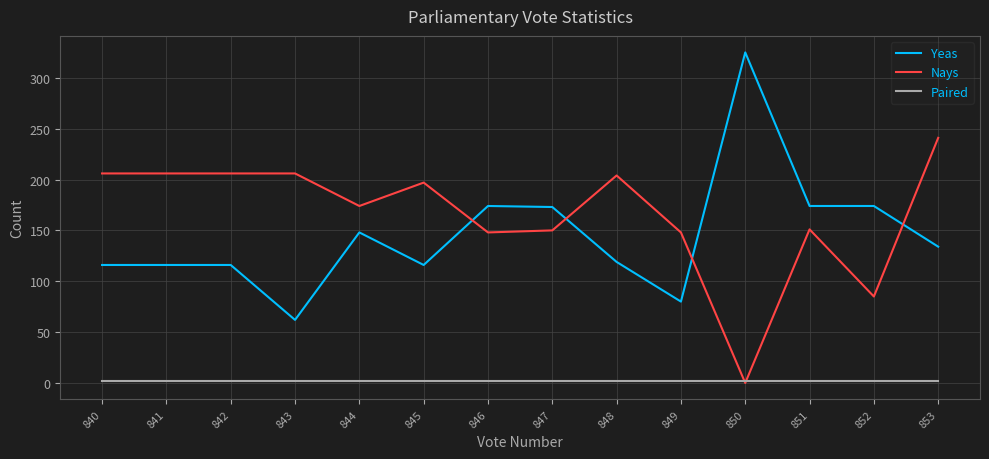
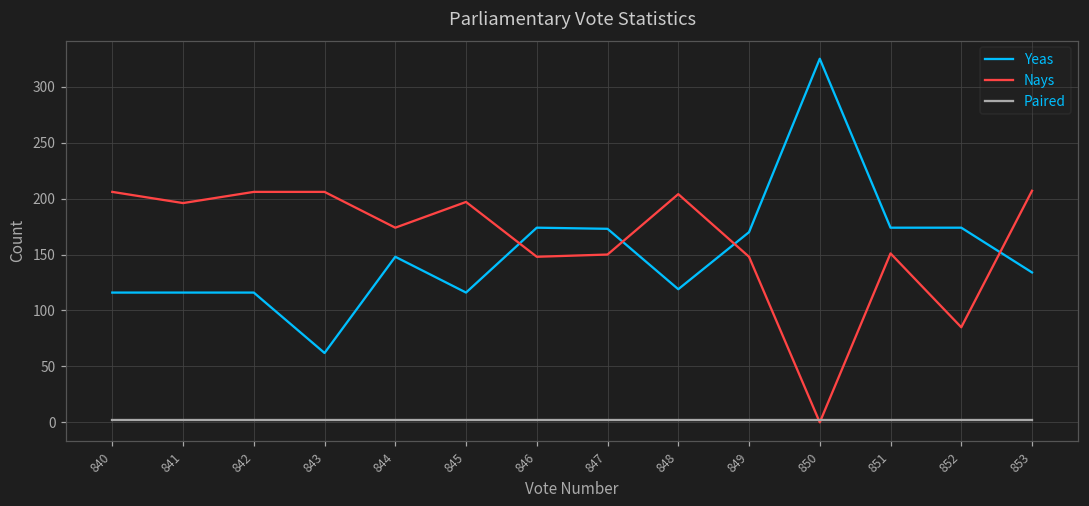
Nays, 841: 206 -> 196
Yeas, 849: 80 -> 170
Nays, 853: 241 -> 207
